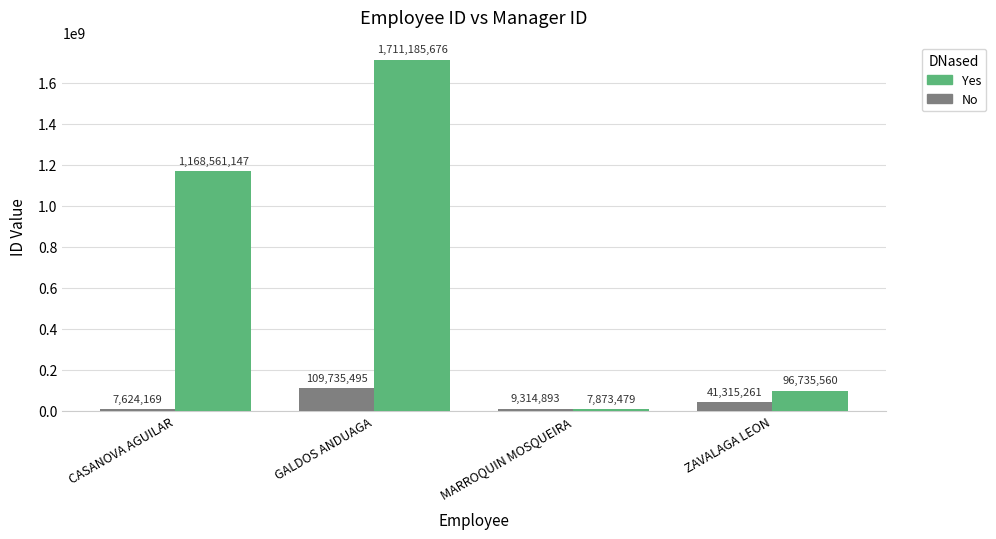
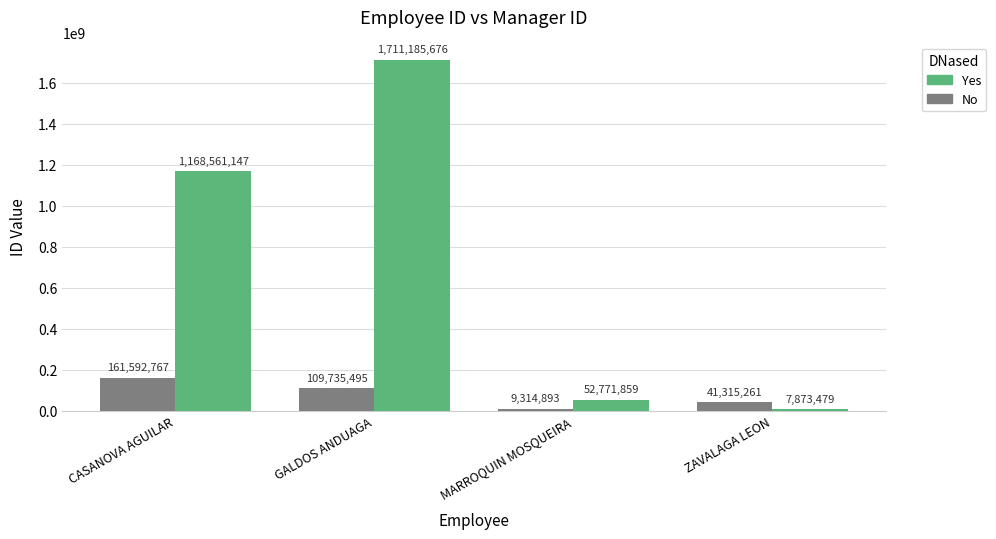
No, CASANOVA AGUILAR: 7,624,169 -> 161,592,767
Yes, MARROQUIN MOSQUEIRA: 7,873,479 -> 52,771,859
Yes, ZAVALAGA LEON: 96,735,560 -> 7,873,479
